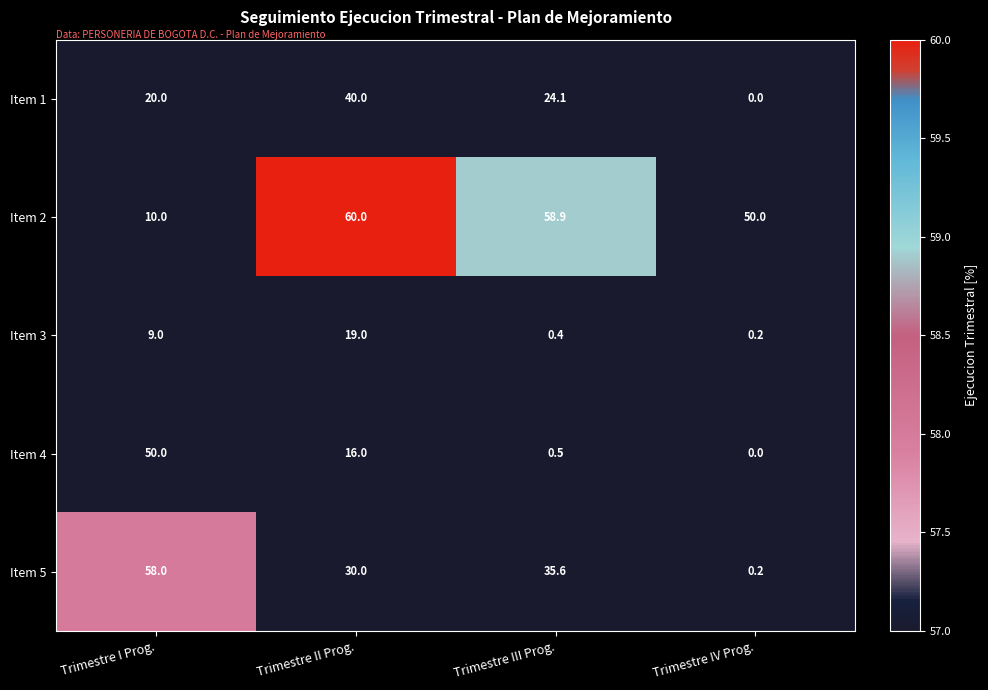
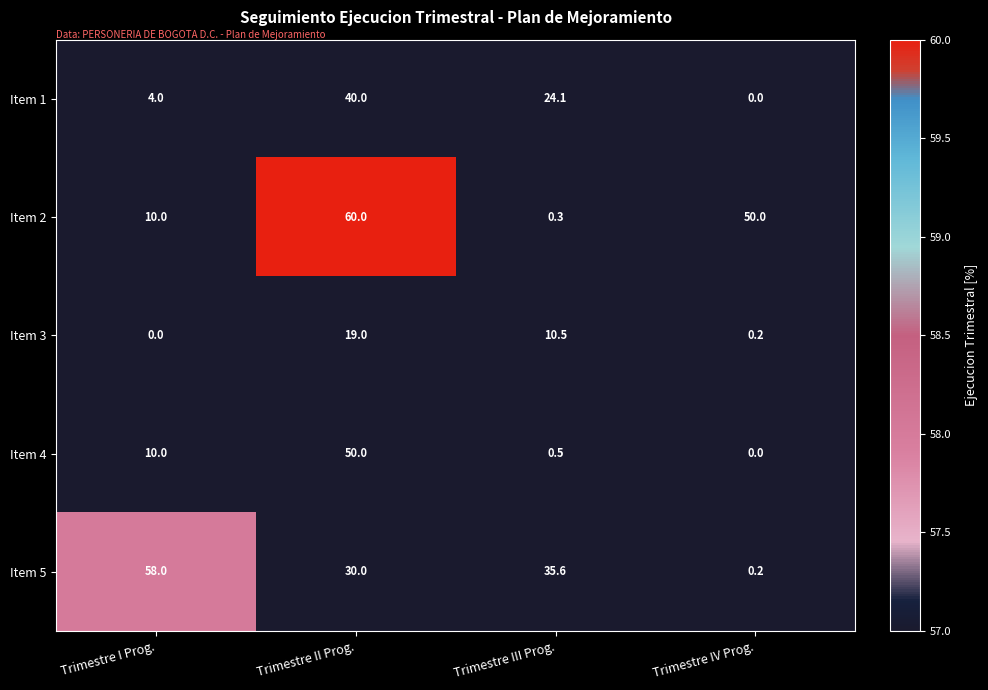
Item 1, Trimestre I Prog.: 20.0 -> 4.0
Item 2, Trimestre III Prog.: 58.9 -> 0.3
Item 3, Trimestre I Prog.: 9.0 -> 0.0
Item 3, Trimestre III Prog.: 0.4 -> 10.5
Item 4, Trimestre I Prog.: 50.0 -> 10.0
Item 4, Trimestre II Prog.: 16.0 -> 50.0
